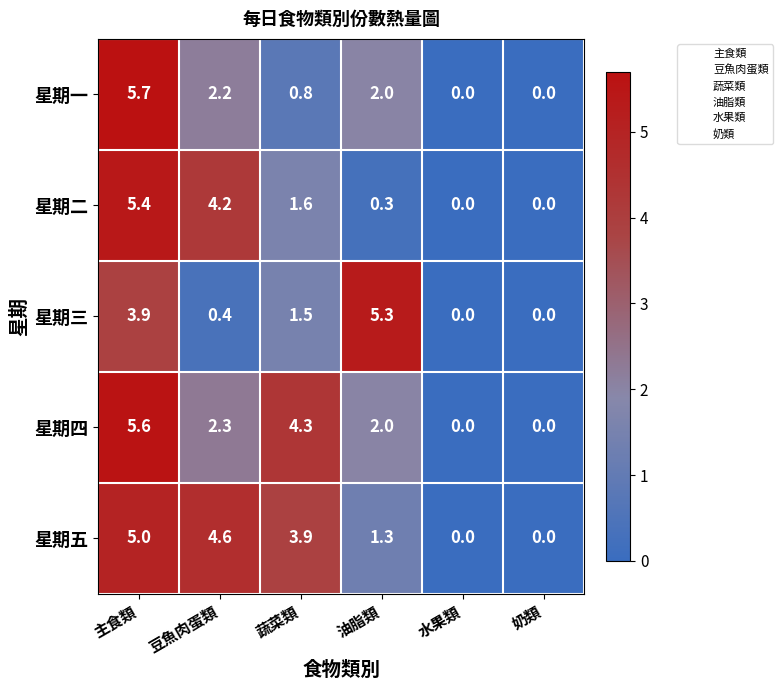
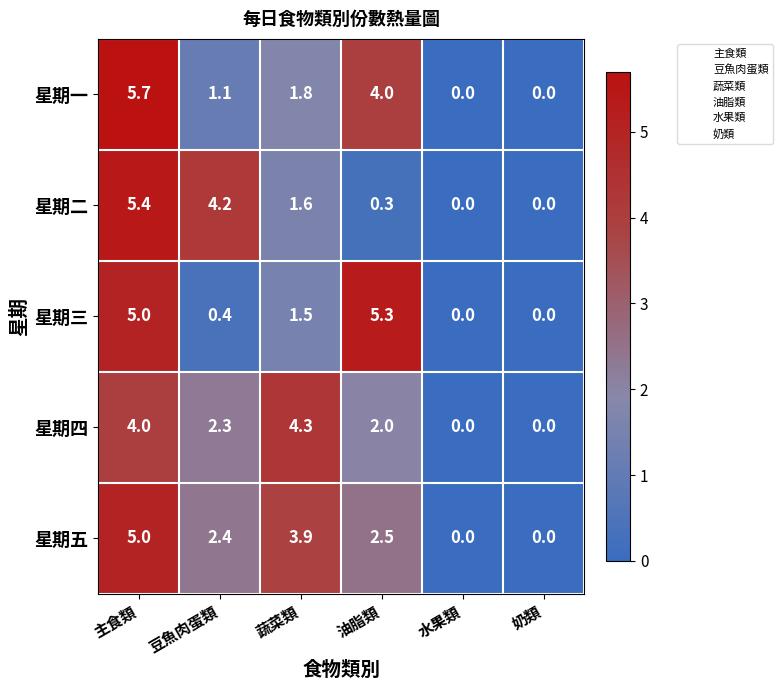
星期一, 豆魚肉蛋類: 2.2 -> 1.1
星期一, 蔬菜類: 0.8 -> 1.8
星期一, 油脂類: 2.0 -> 4.0
星期三, 主食類: 3.9 -> 5.0
星期四, 主食類: 5.6 -> 4.0
星期五, 豆魚肉蛋類: 4.6 -> 2.4
星期五, 油脂類: 1.3 -> 2.5
